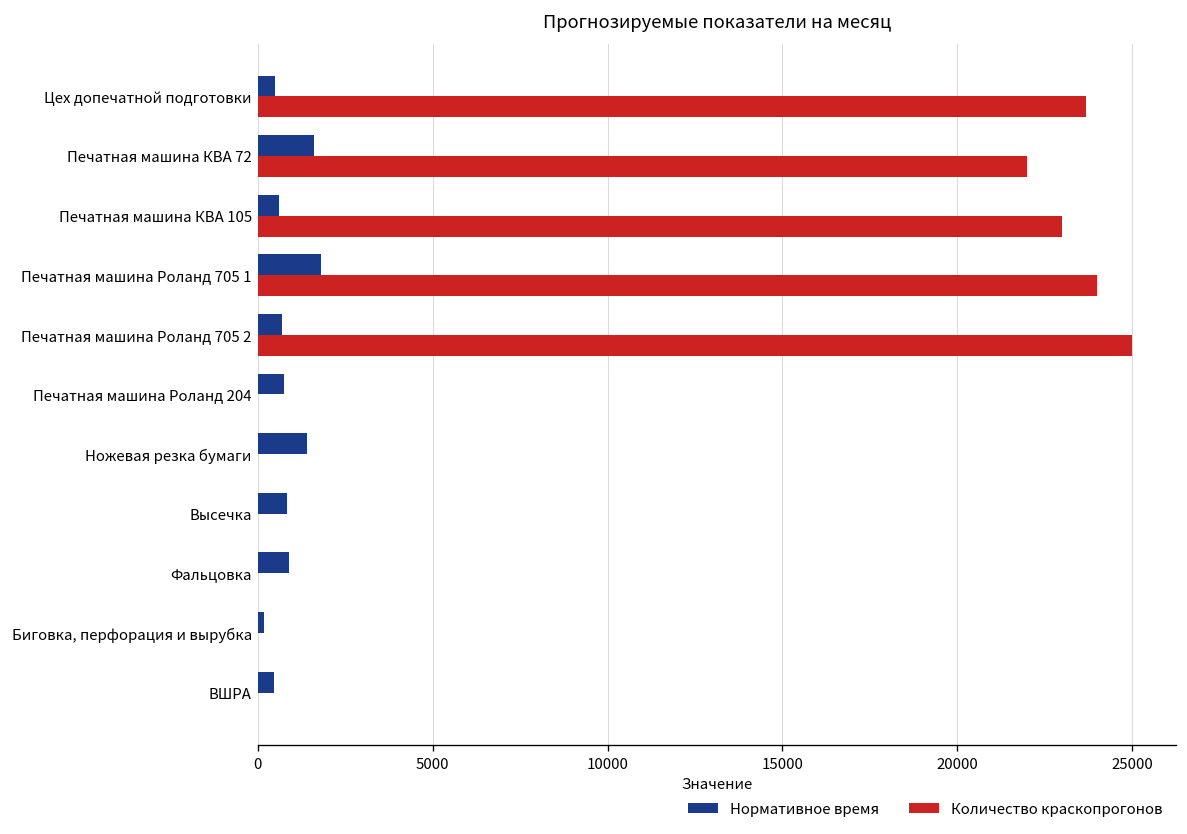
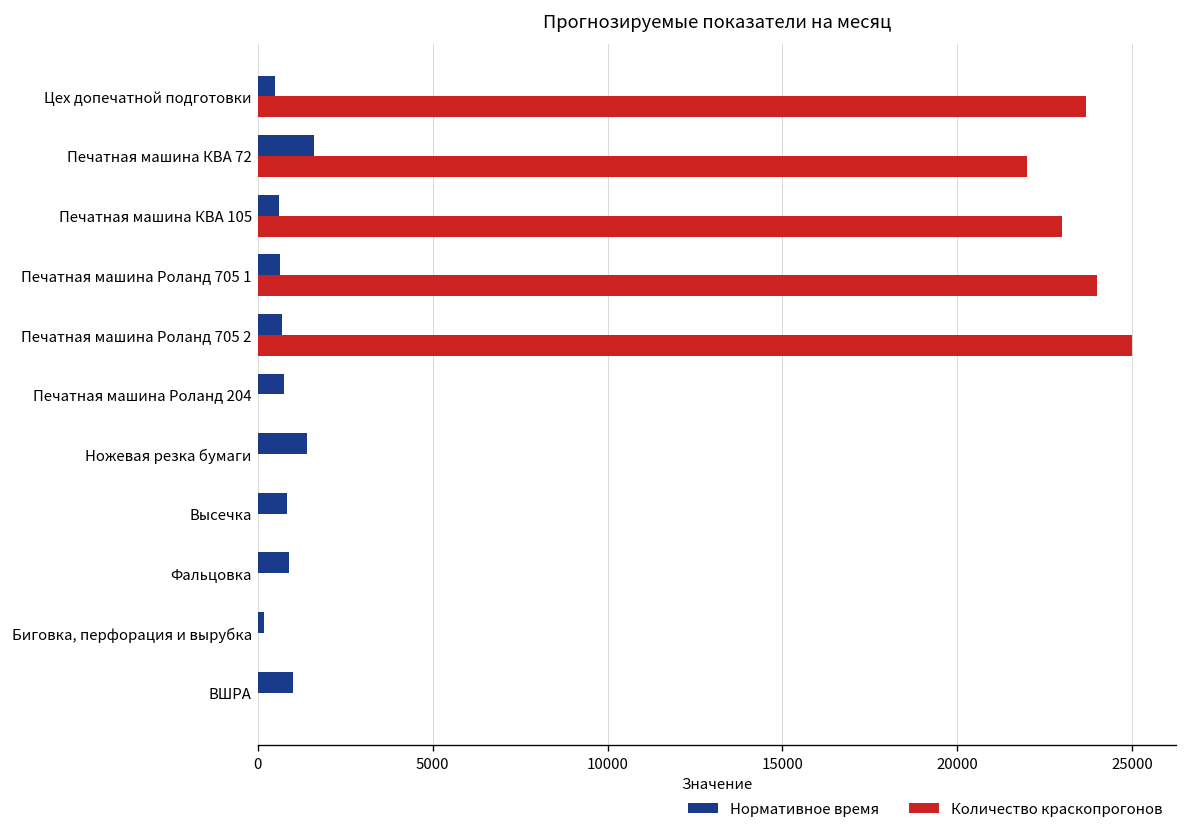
Нормативное время, Печатная машина Роланд 705 1: 1800 -> 700
Нормативное время, ВШРА: 500 -> 1000
